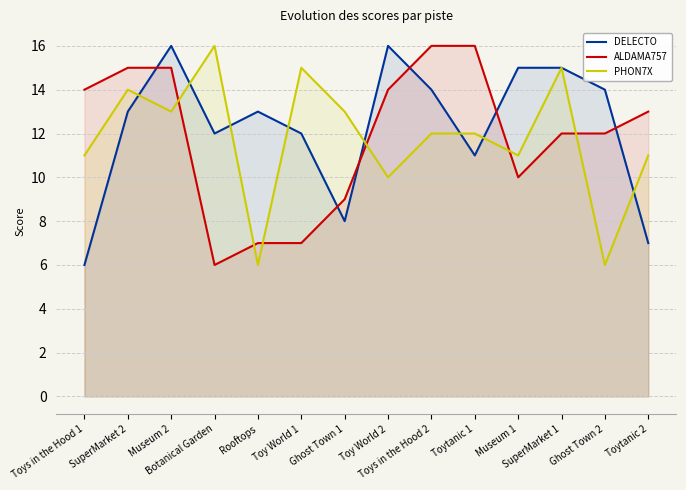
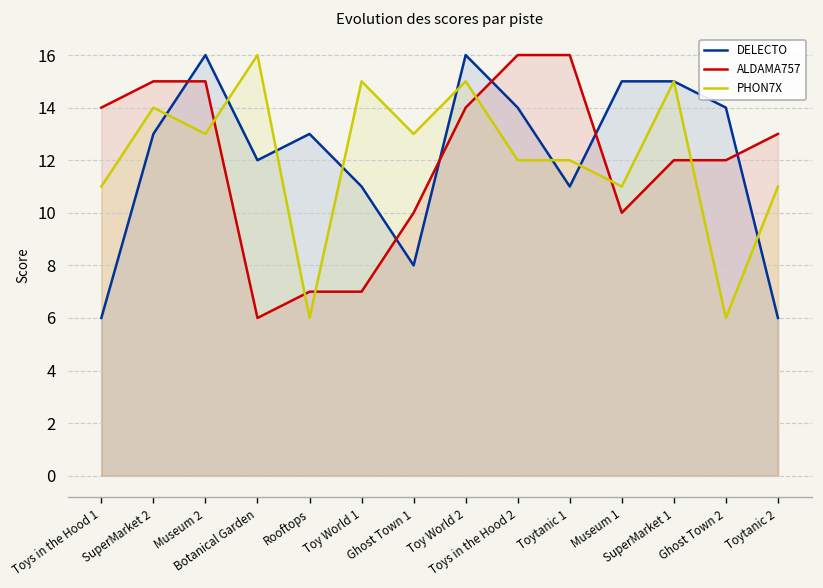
DELECTO, Toy World 1: 12 -> 11
ALDAMA757, Ghost Town 1: 9 -> 10
PHON7X, Toy World 2: 10 -> 15
DELECTO, Toytanic 2: 7 -> 6
